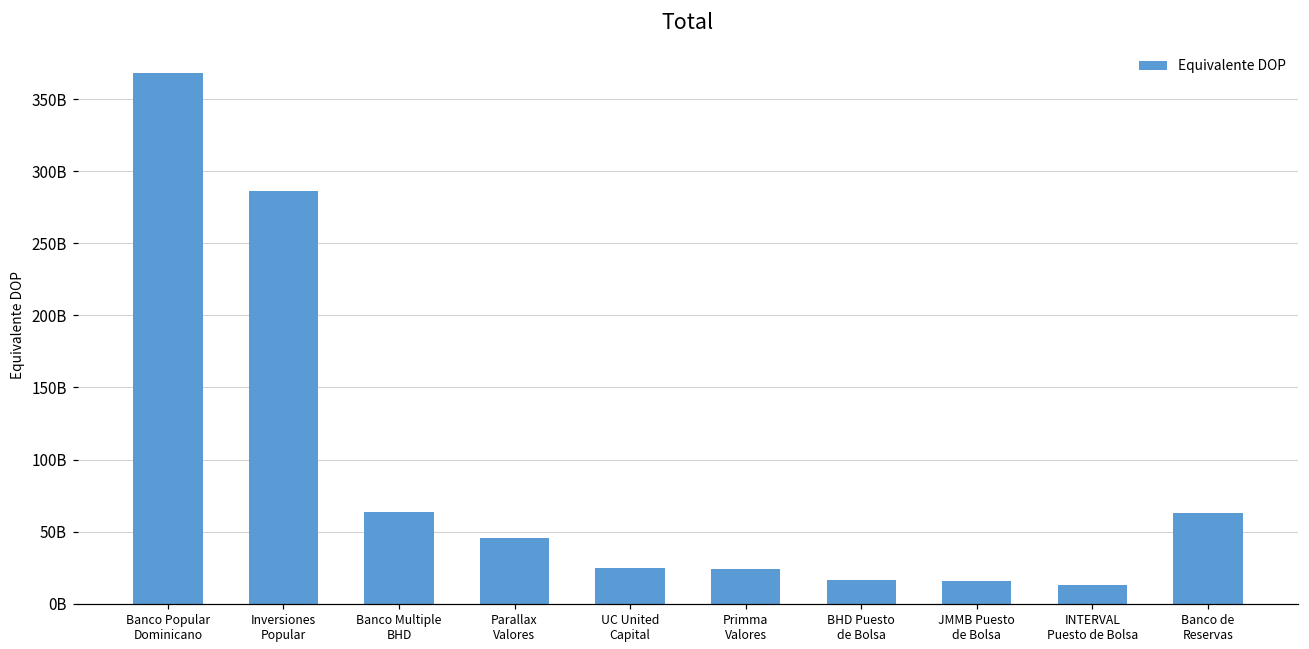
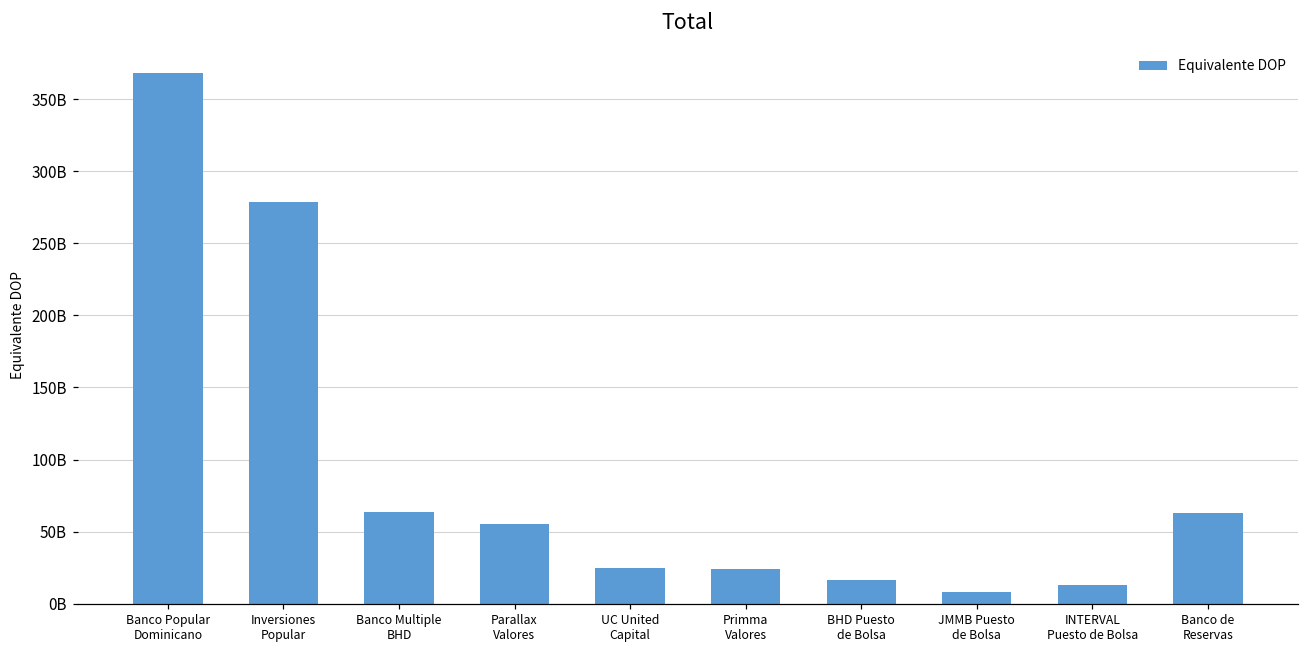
Inversiones Popular: 287000000000 -> 279000000000
Parallax Valores: 46000000000 -> 55000000000
JMMB Puesto de Bolsa: 16000000000 -> 8000000000
